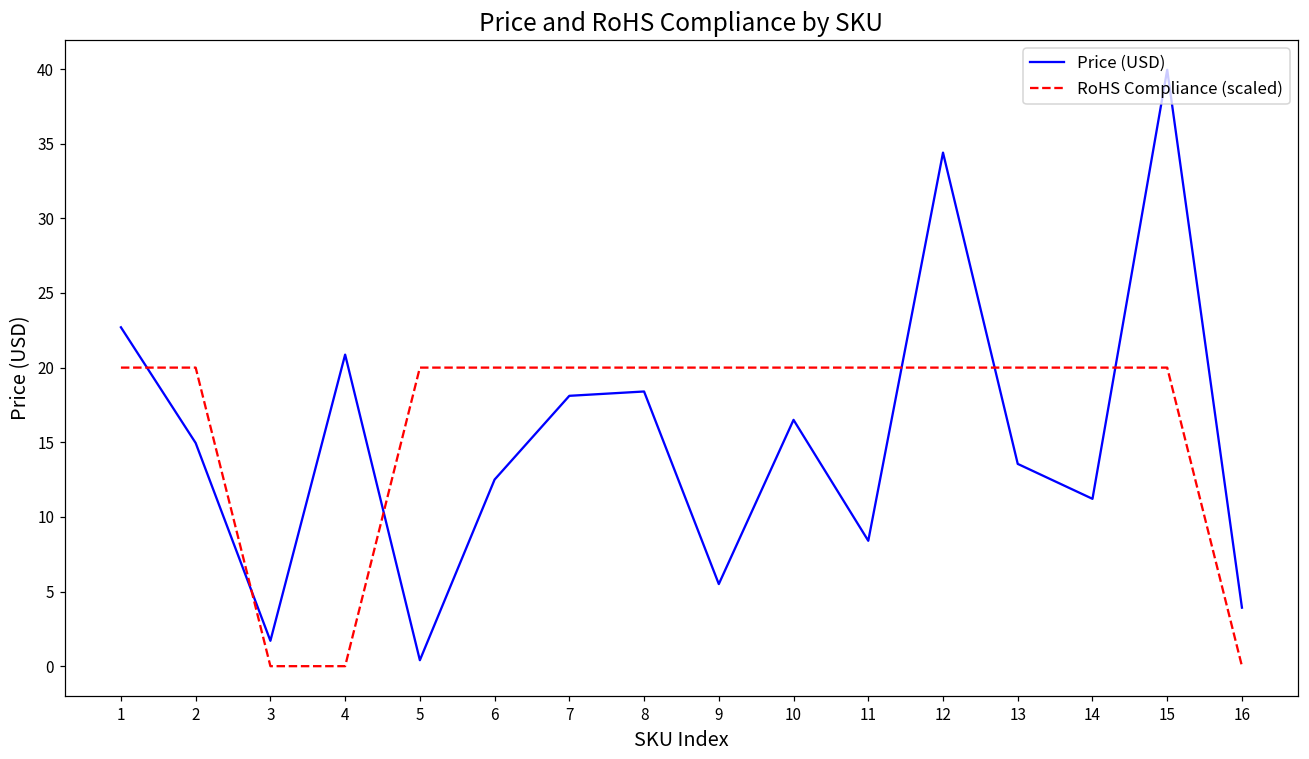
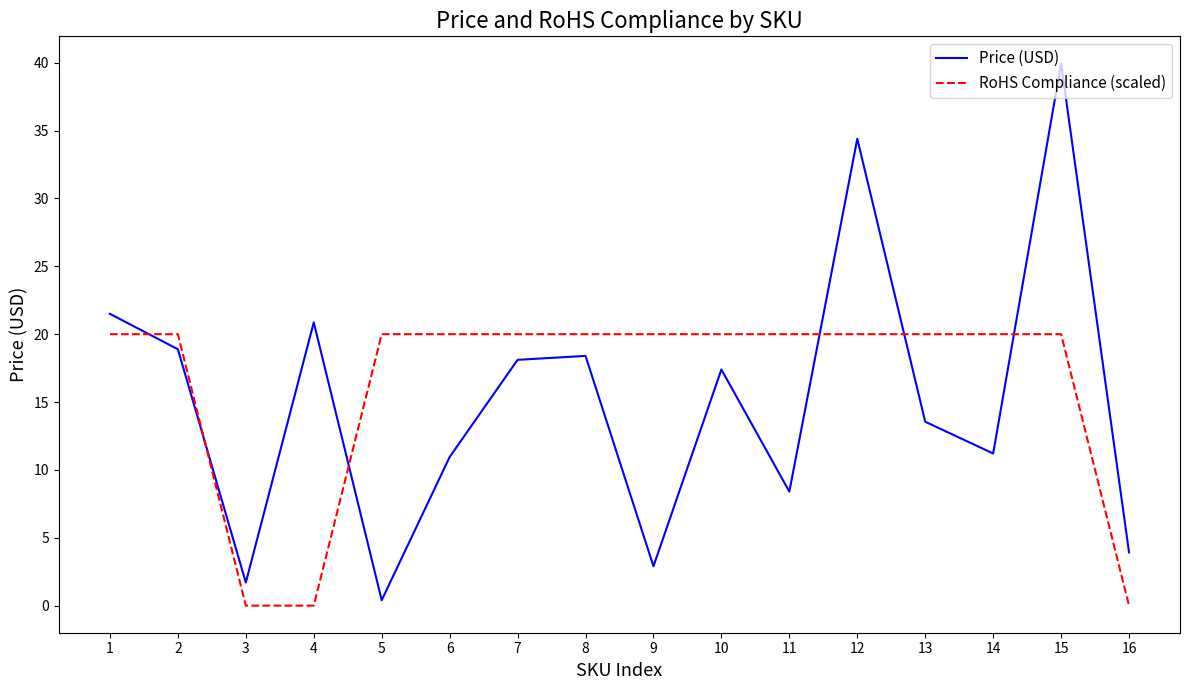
Price (USD), 1: 22.7 -> 21.5
Price (USD), 2: 15.0 -> 18.9
Price (USD), 6: 12.5 -> 11.0
Price (USD), 9: 5.5 -> 2.9
Price (USD), 10: 16.5 -> 17.4
